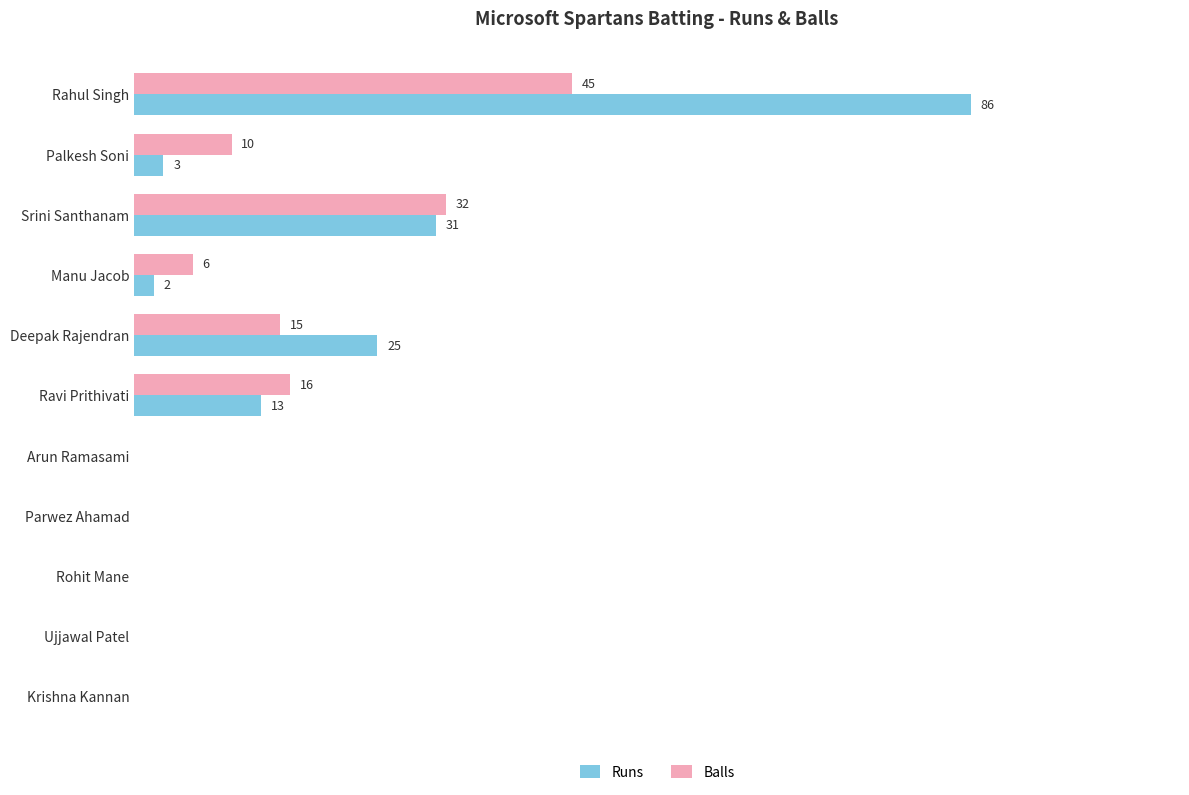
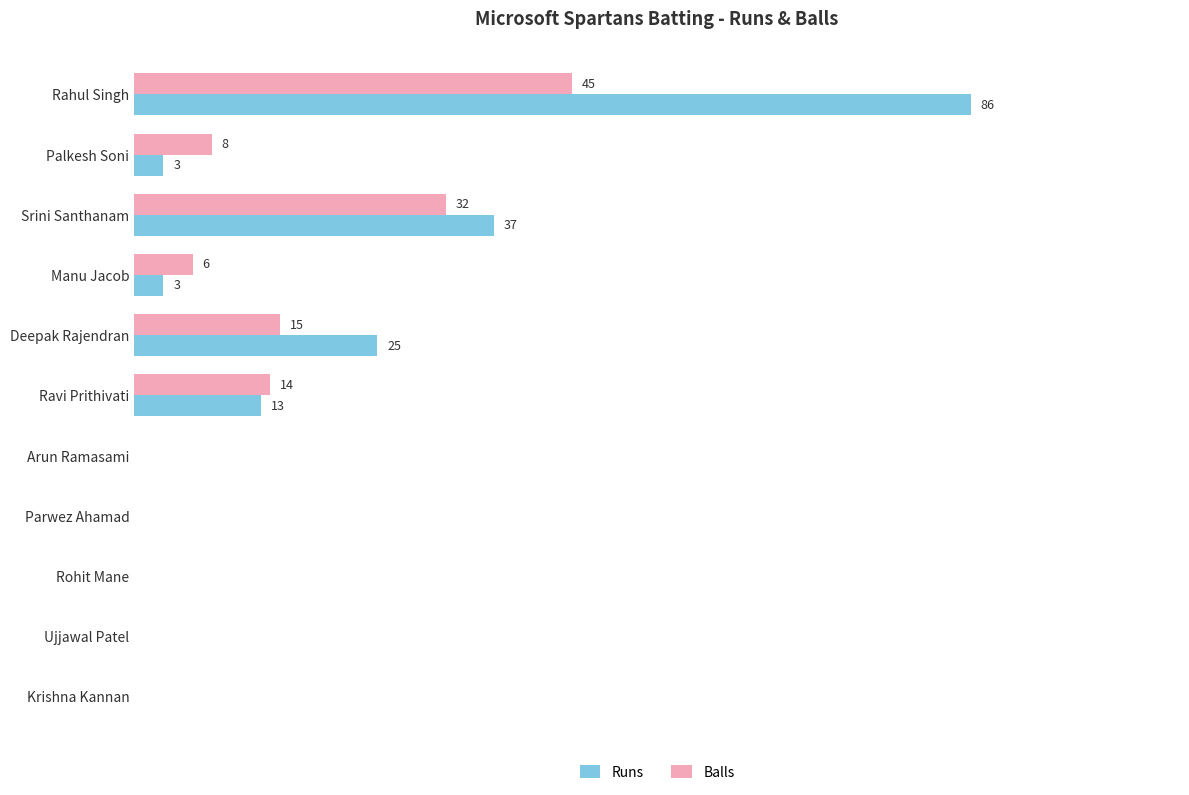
Balls, Palkesh Soni: 10 -> 8
Runs, Srini Santhanam: 31 -> 37
Runs, Manu Jacob: 2 -> 3
Balls, Ravi Prithivati: 16 -> 14
